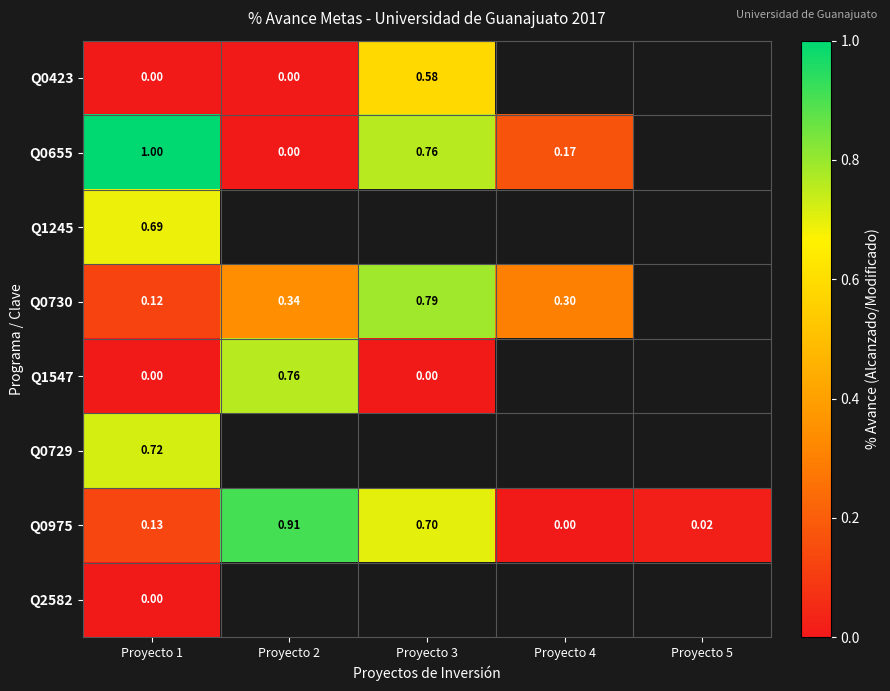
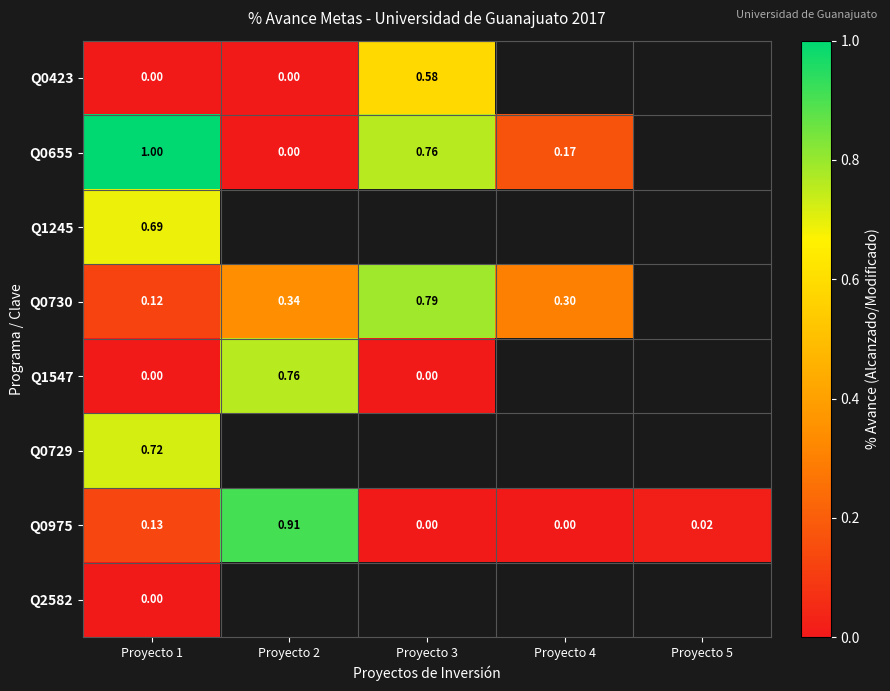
Q0975, Proyecto 3: 0.70 -> 0.00
